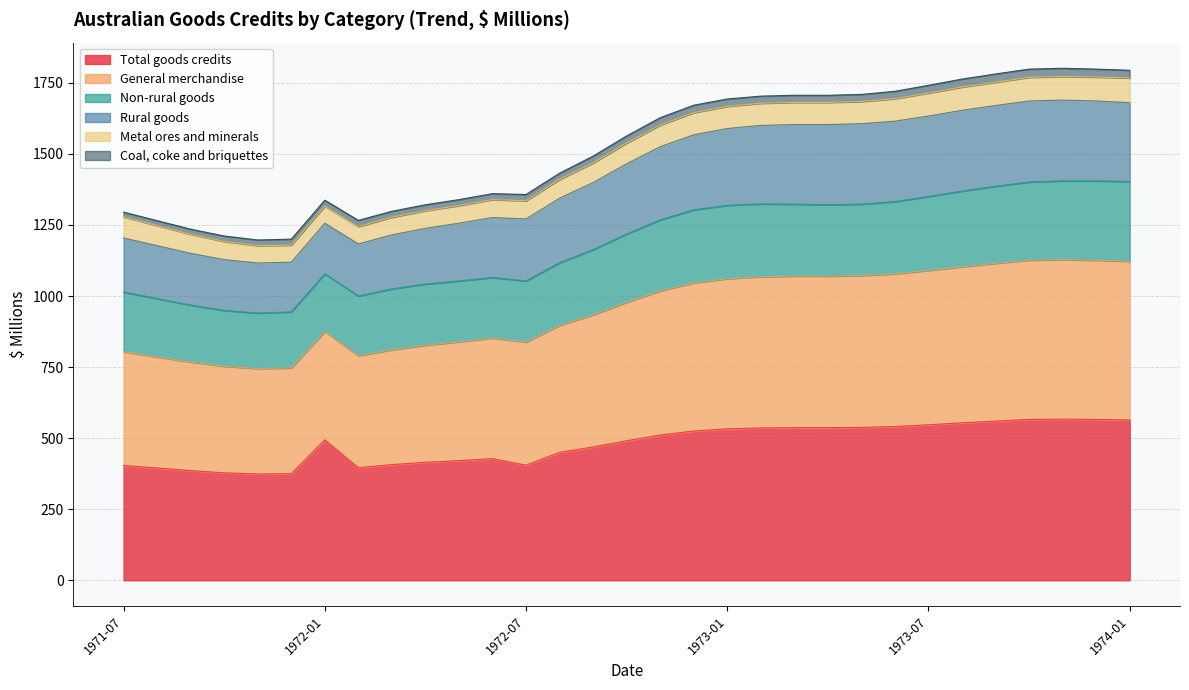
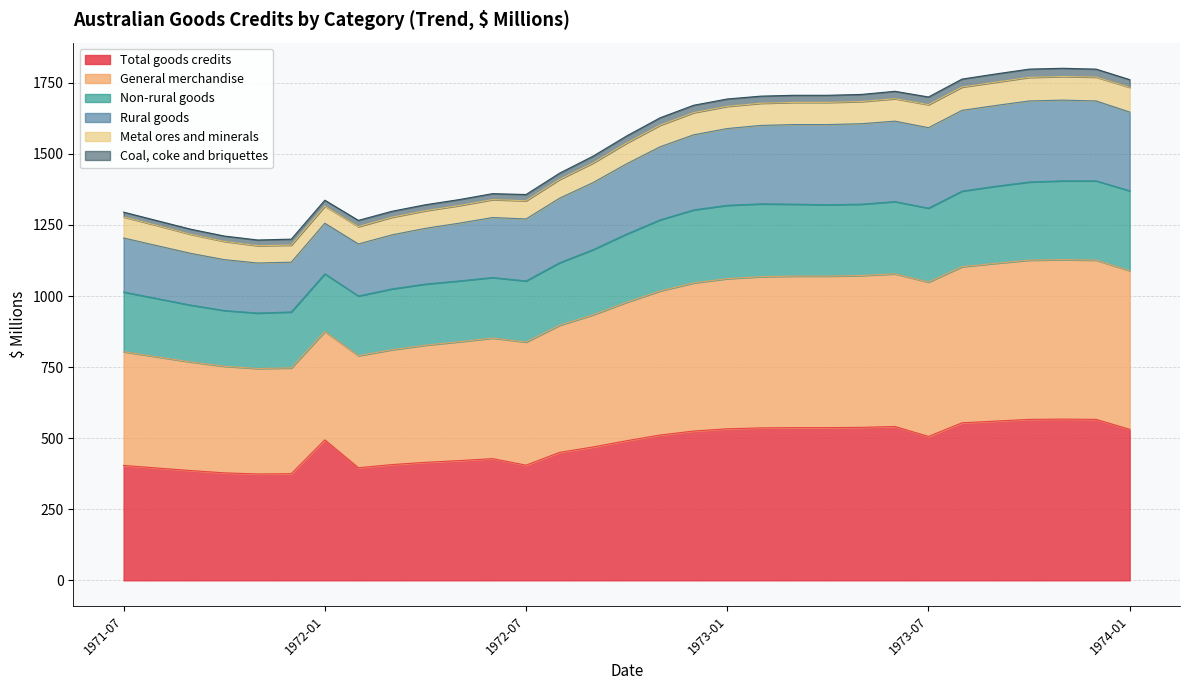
Total goods credits, 1973-07: 550 -> 510
Total goods credits, 1974-01: 560 -> 530
